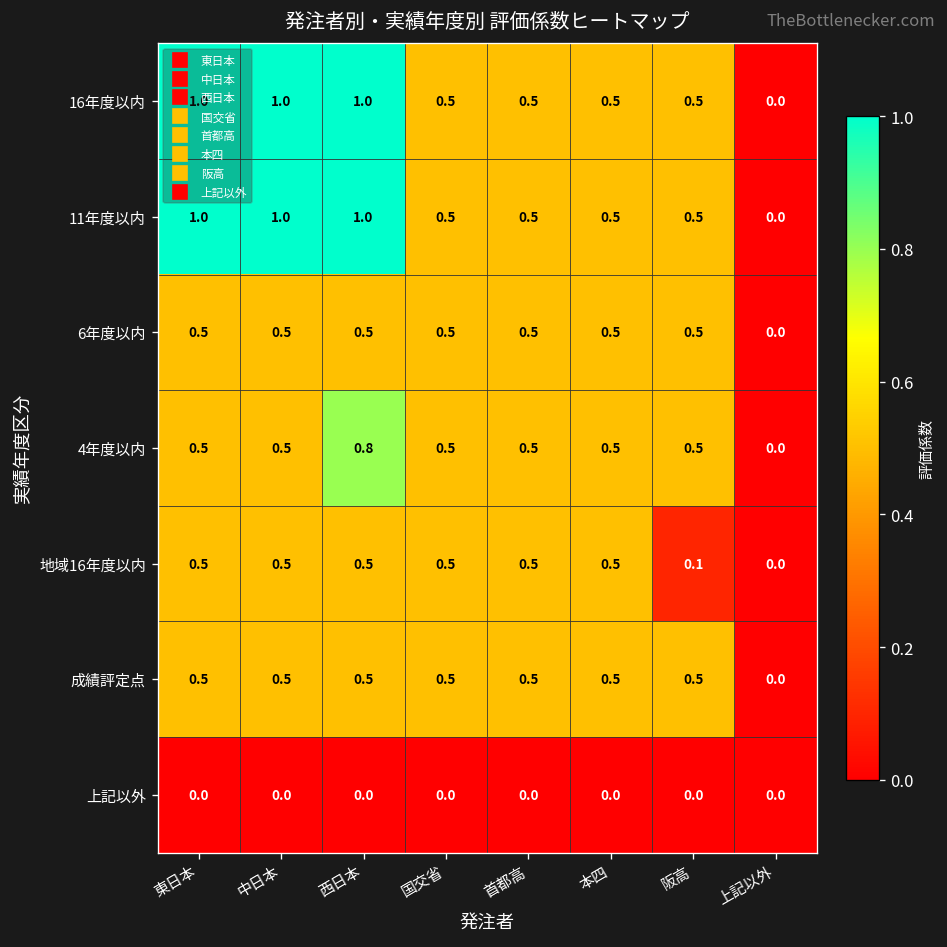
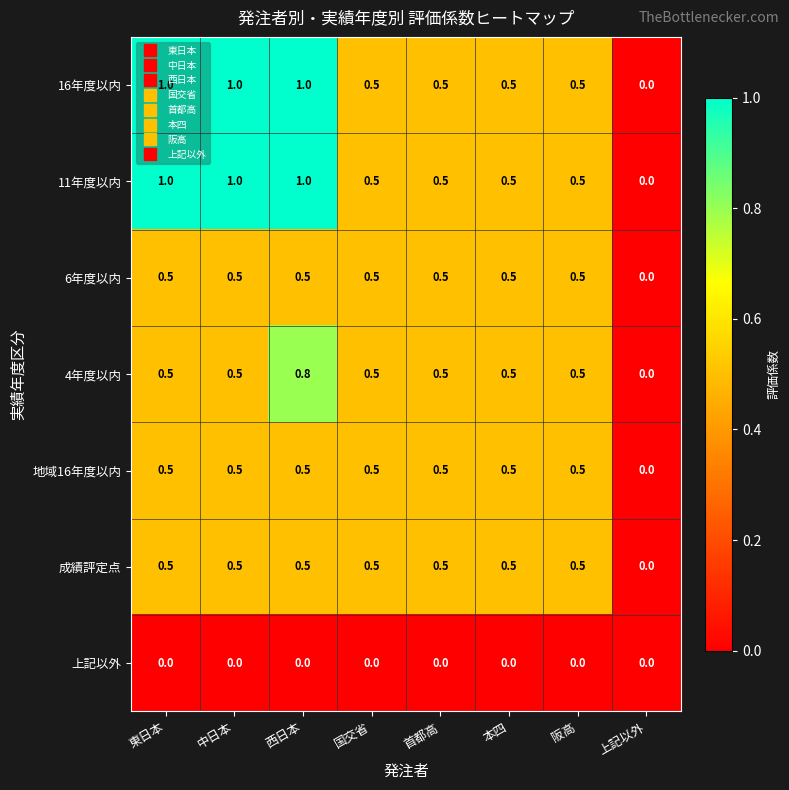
地域16年度以内, 阪高: 0.1 -> 0.5
